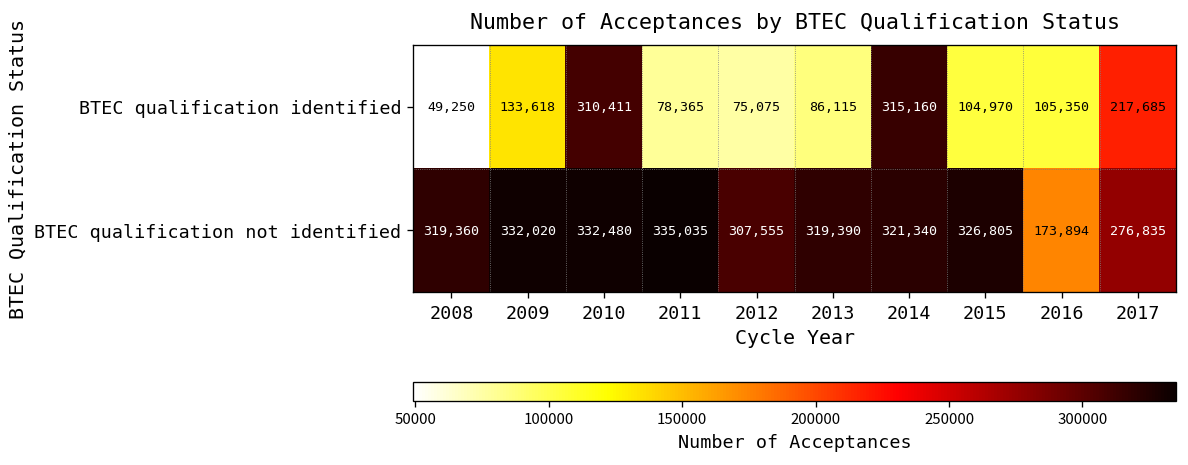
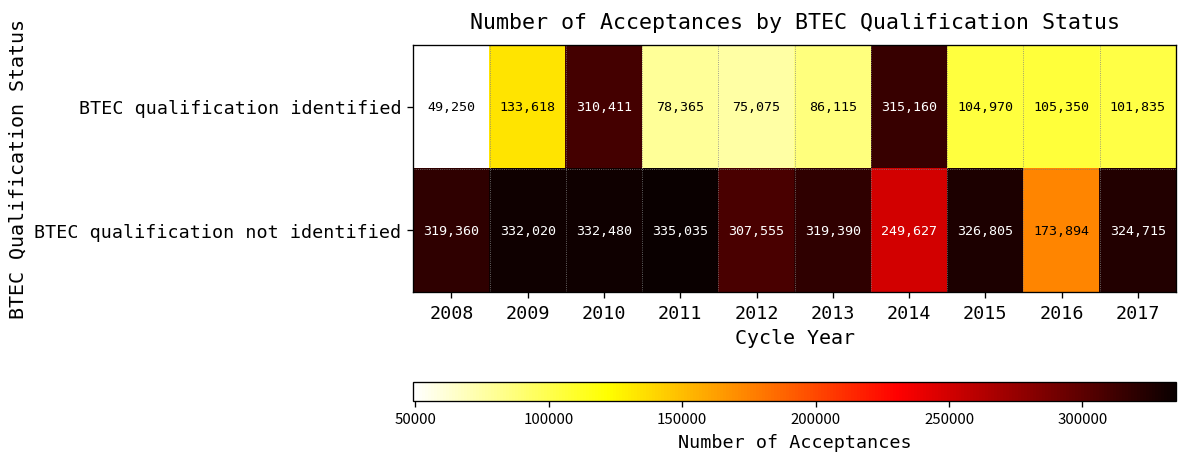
BTEC qualification identified, 2017: 217,685 -> 101,835
BTEC qualification not identified, 2014: 321,340 -> 249,627
BTEC qualification not identified, 2017: 276,835 -> 324,715
